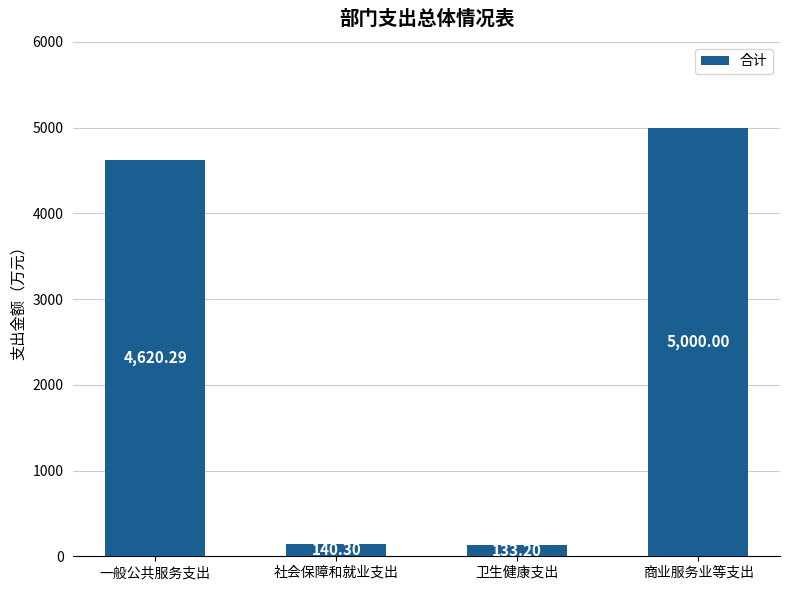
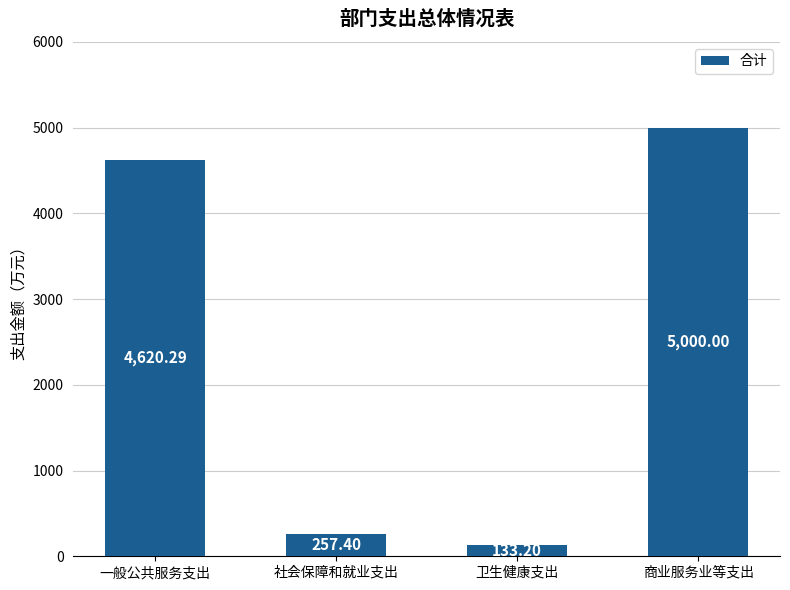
社会保障和就业支出: 140.30 -> 257.40
